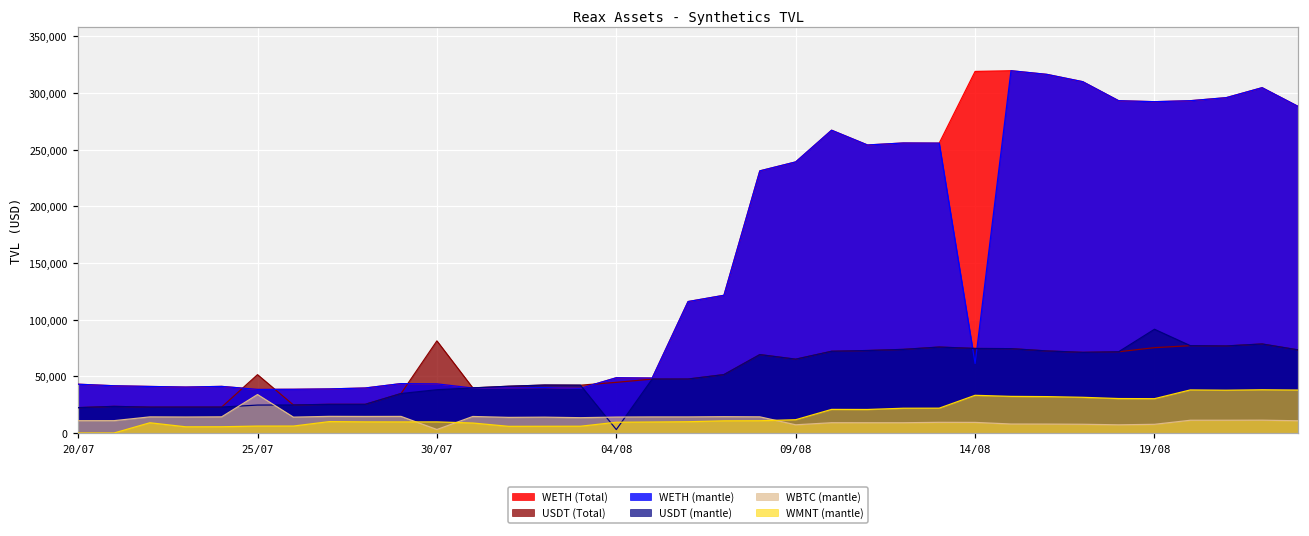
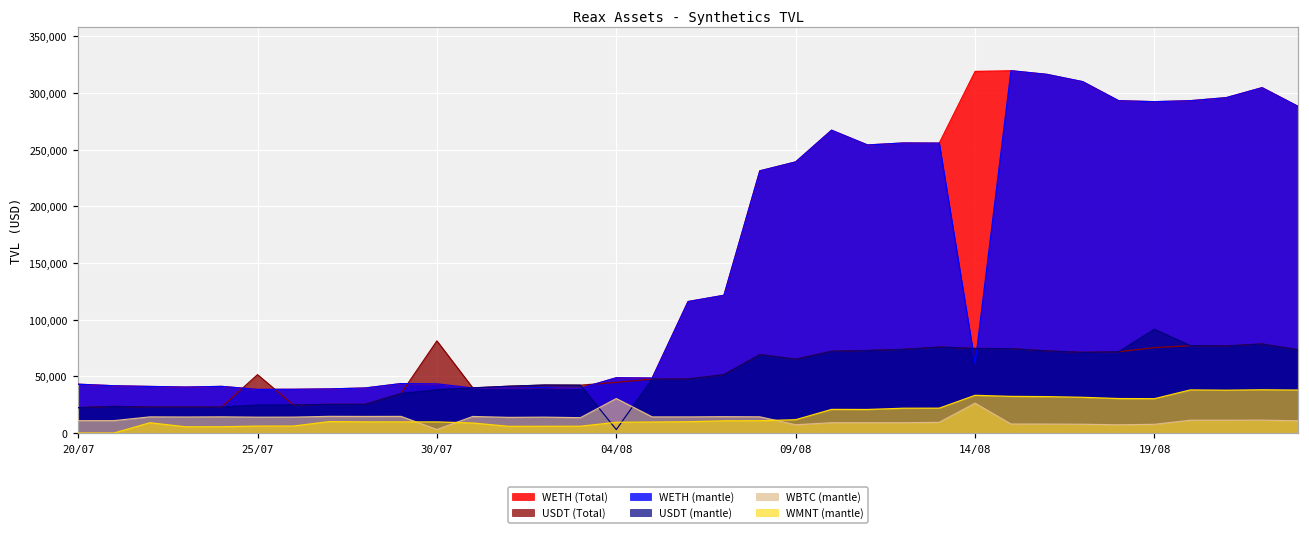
WBTC (mantle), 25/07: 34,000 -> 14,000
WBTC (mantle), 04/08: 14,000 -> 30,000
WBTC (mantle), 14/08: 9,000 -> 26,000
